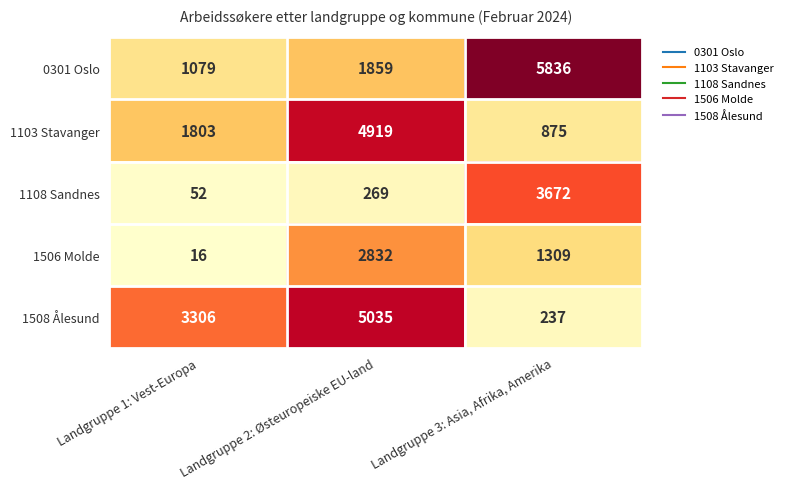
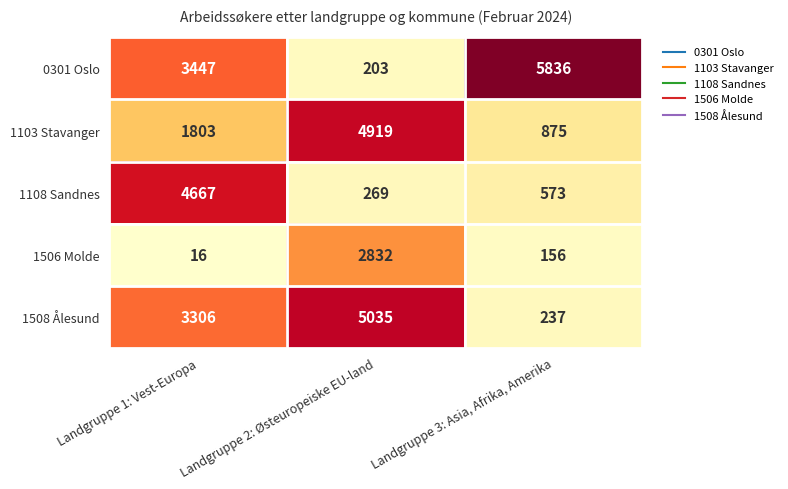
0301 Oslo, Landgruppe 1: Vest-Europa: 1079 -> 3447
0301 Oslo, Landgruppe 2: Østeuropeiske EU-land: 1859 -> 203
1108 Sandnes, Landgruppe 1: Vest-Europa: 52 -> 4667
1108 Sandnes, Landgruppe 3: Asia, Afrika, Amerika: 3672 -> 573
1506 Molde, Landgruppe 3: Asia, Afrika, Amerika: 1309 -> 156
